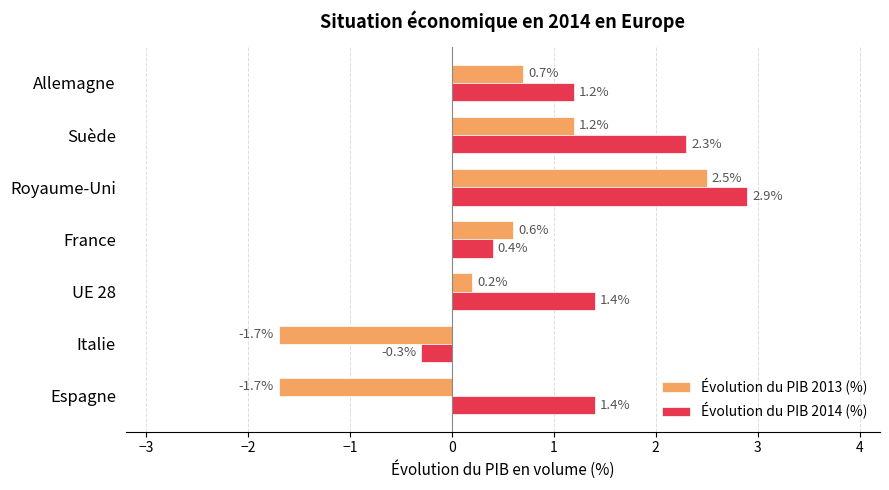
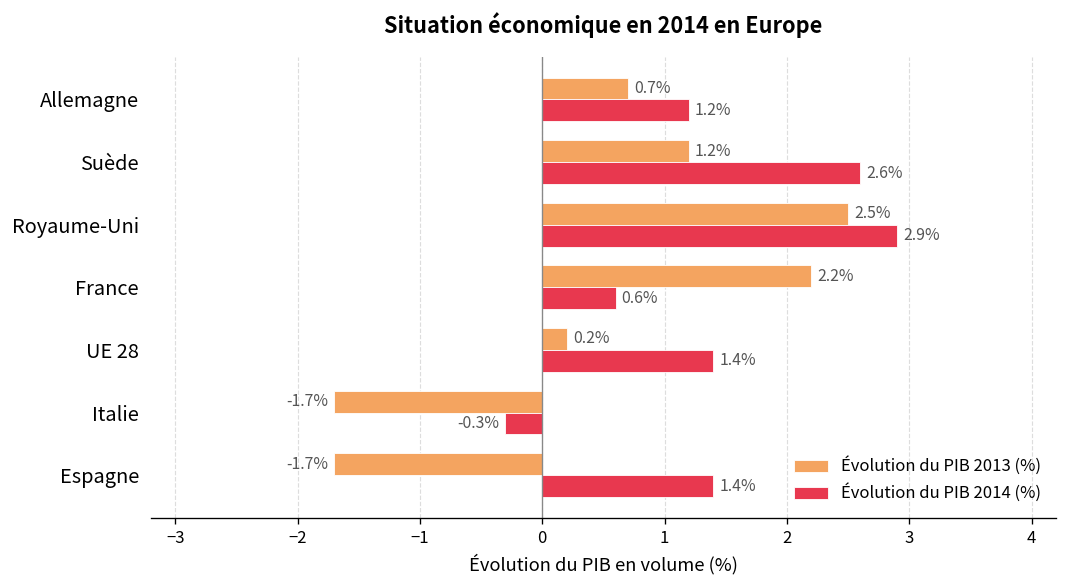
Évolution du PIB 2014 (%), Suède: 2.3% -> 2.6%
Évolution du PIB 2013 (%), France: 0.6% -> 2.2%
Évolution du PIB 2014 (%), France: 0.4% -> 0.6%
